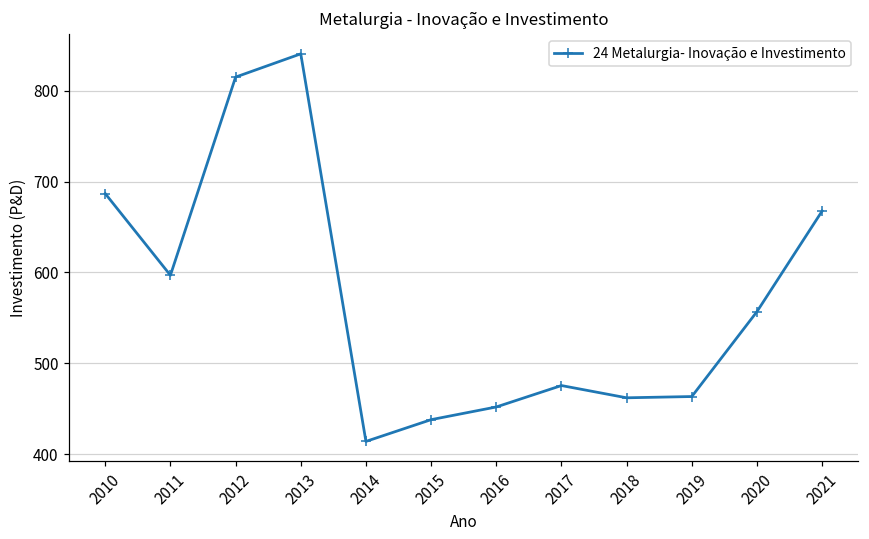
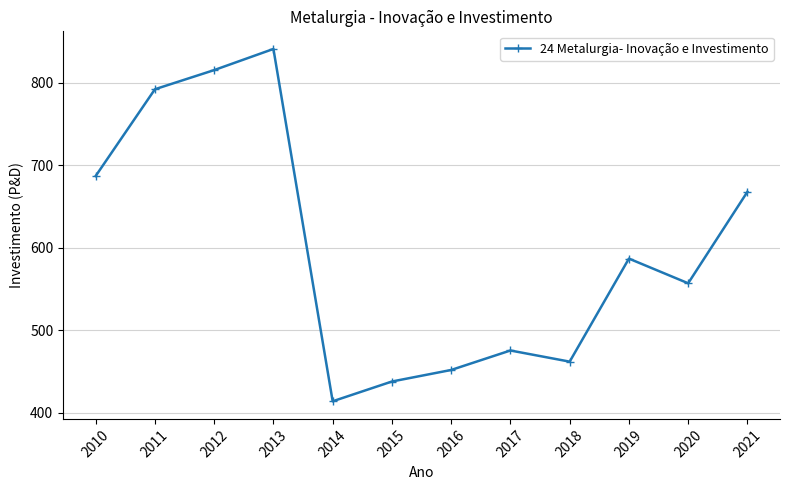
2011: 600 -> 790
2019: 460 -> 590
